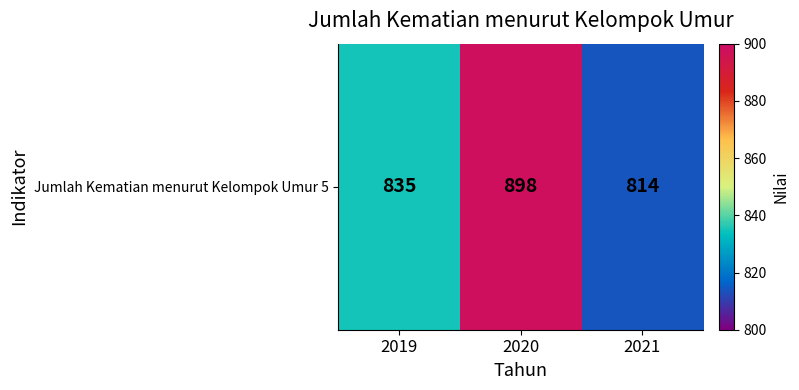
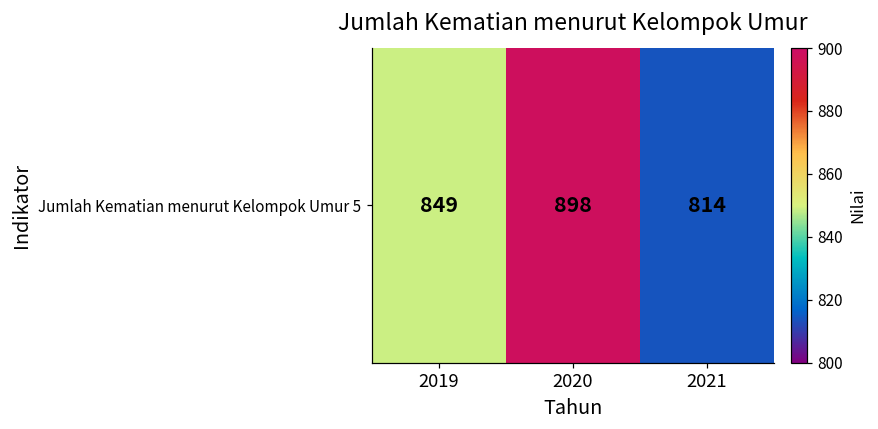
Jumlah Kematian menurut Kelompok Umur 5, 2019: 835 -> 849
